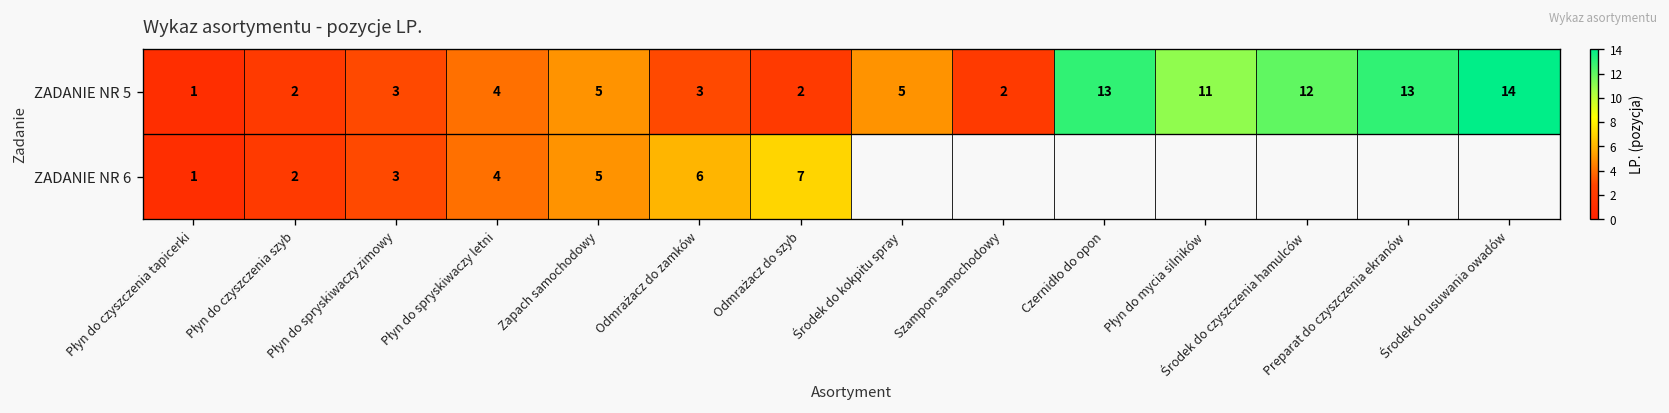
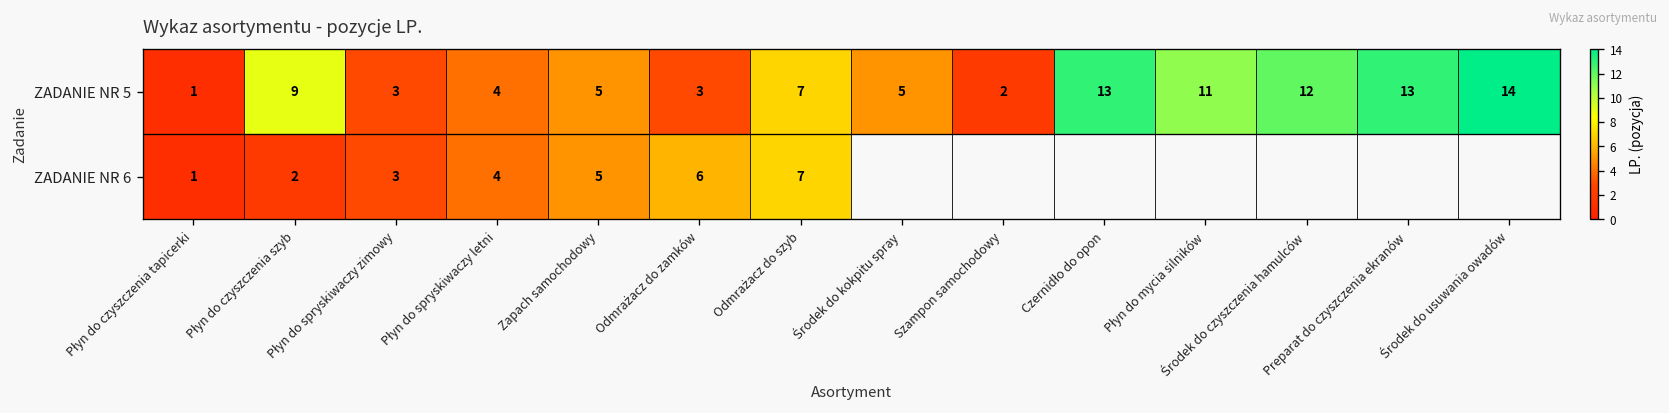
ZADANIE NR 5, Płyn do czyszczenia szyb: 2 -> 9
ZADANIE NR 5, Odmrażacz do szyb: 2 -> 7
